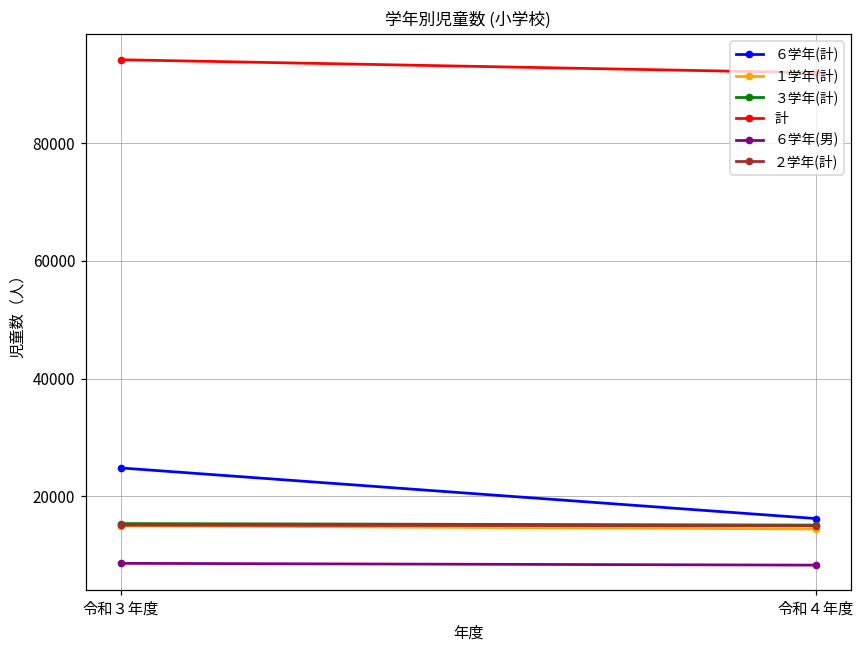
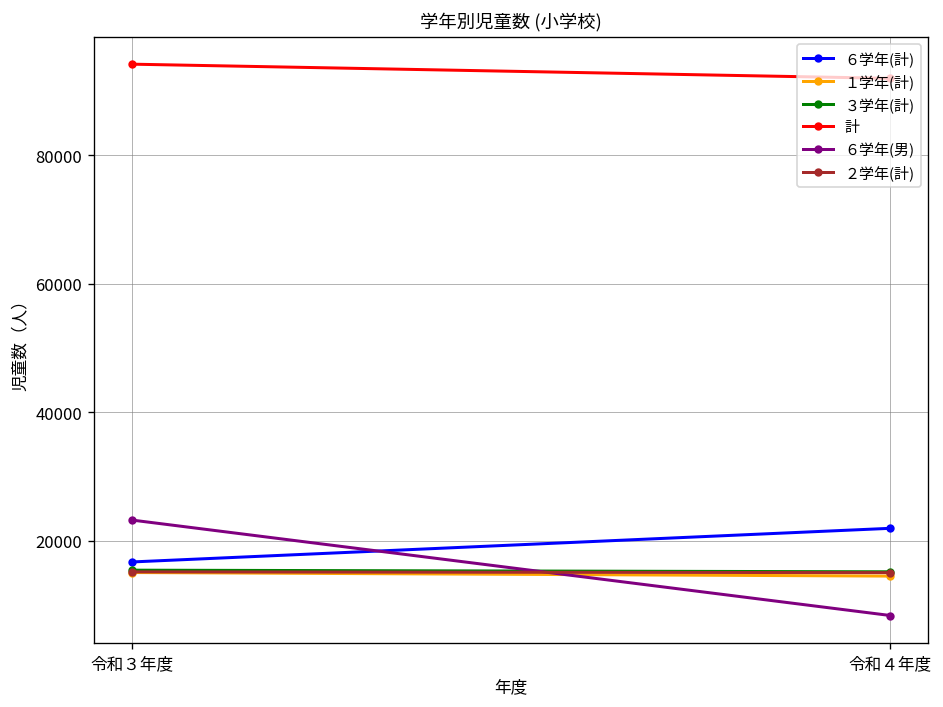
６学年(計), 令和３年度: 25000 -> 17000
６学年(男), 令和３年度: 9000 -> 23000
６学年(計), 令和４年度: 16000 -> 22000
